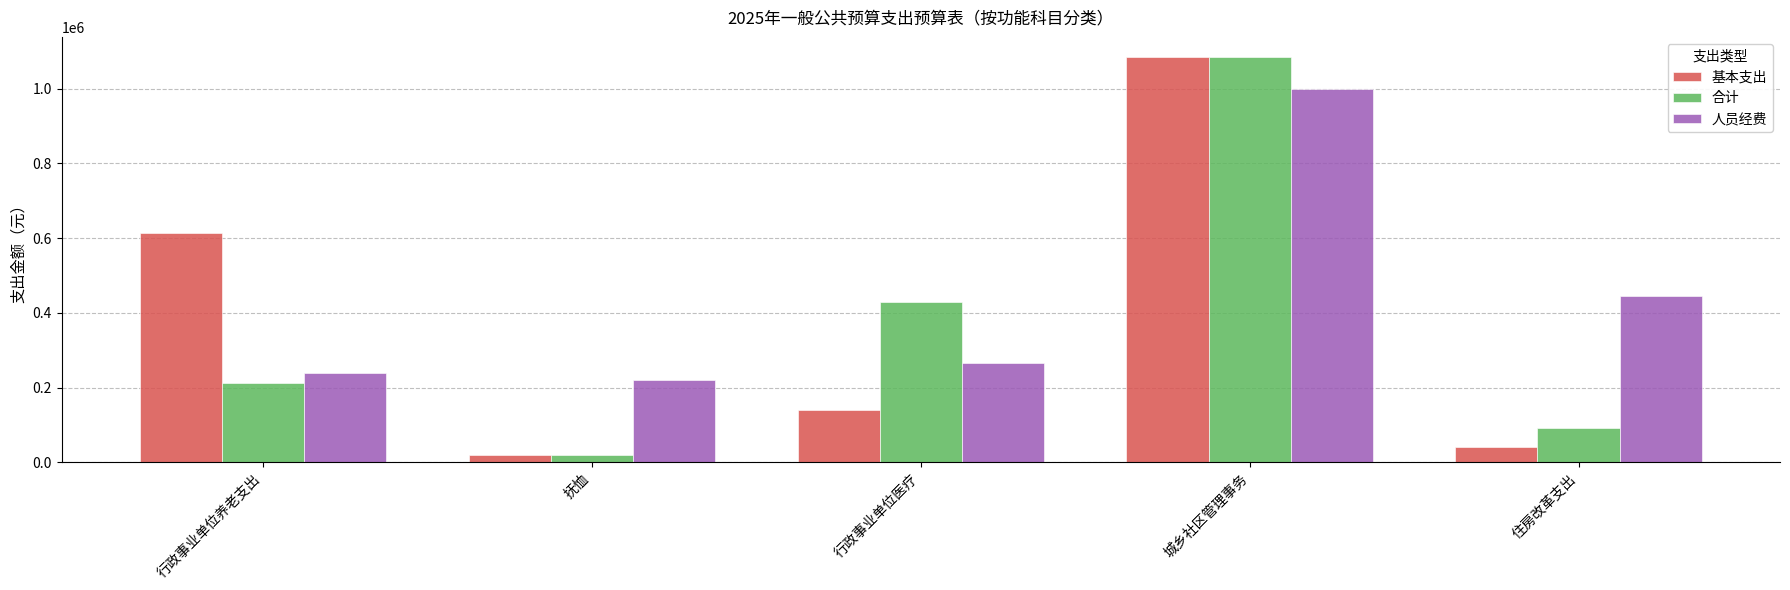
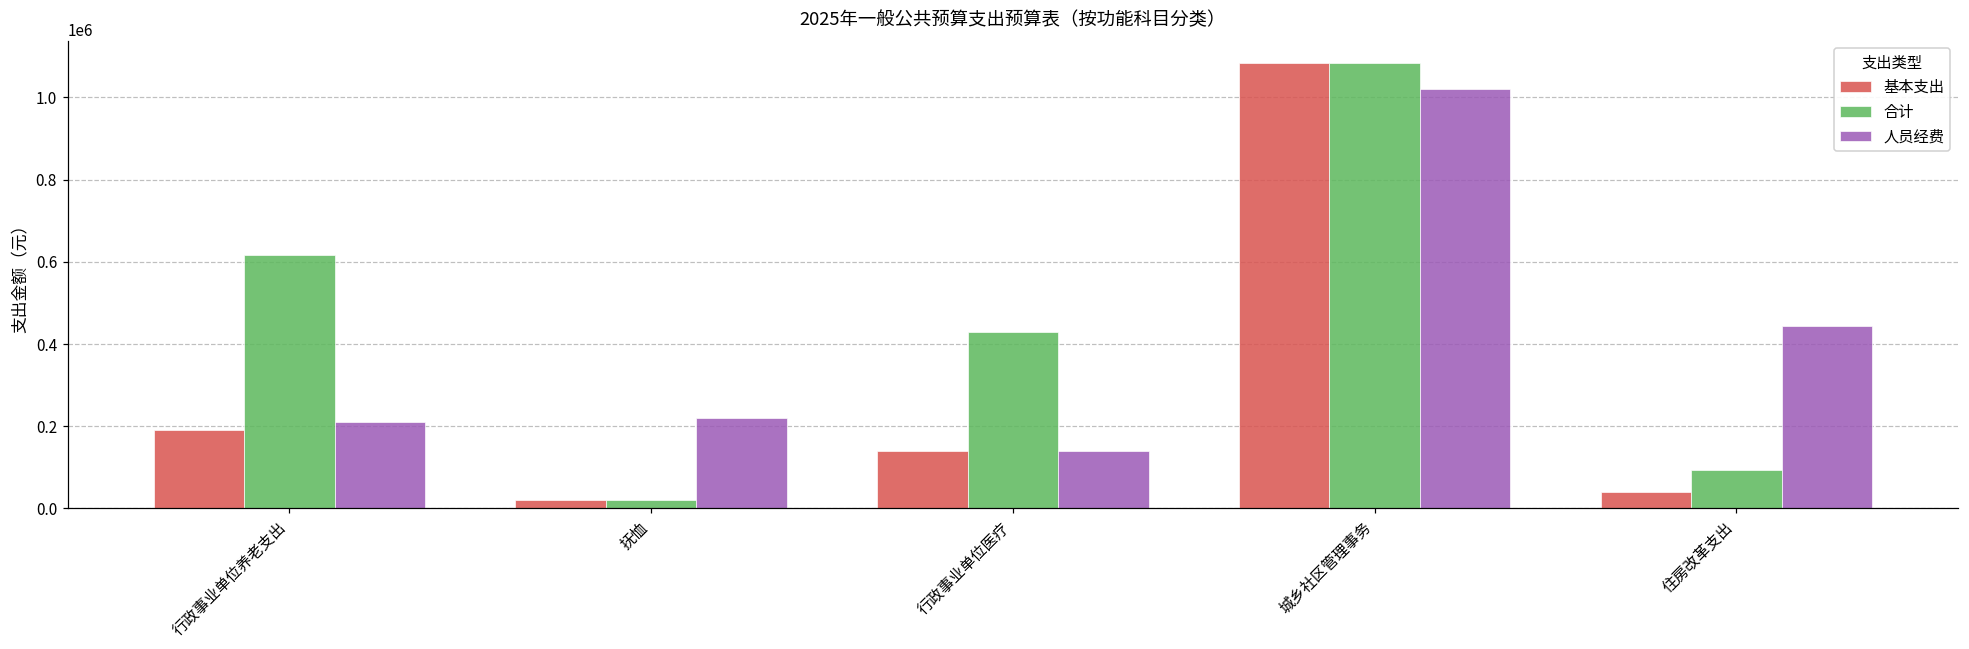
基本支出, 行政事业单位养老支出: 610000 -> 190000
合计, 行政事业单位养老支出: 210000 -> 620000
人员经费, 行政事业单位养老支出: 240000 -> 210000
人员经费, 行政事业单位医疗: 260000 -> 140000
人员经费, 城乡社区管理事务: 1000000 -> 1020000
